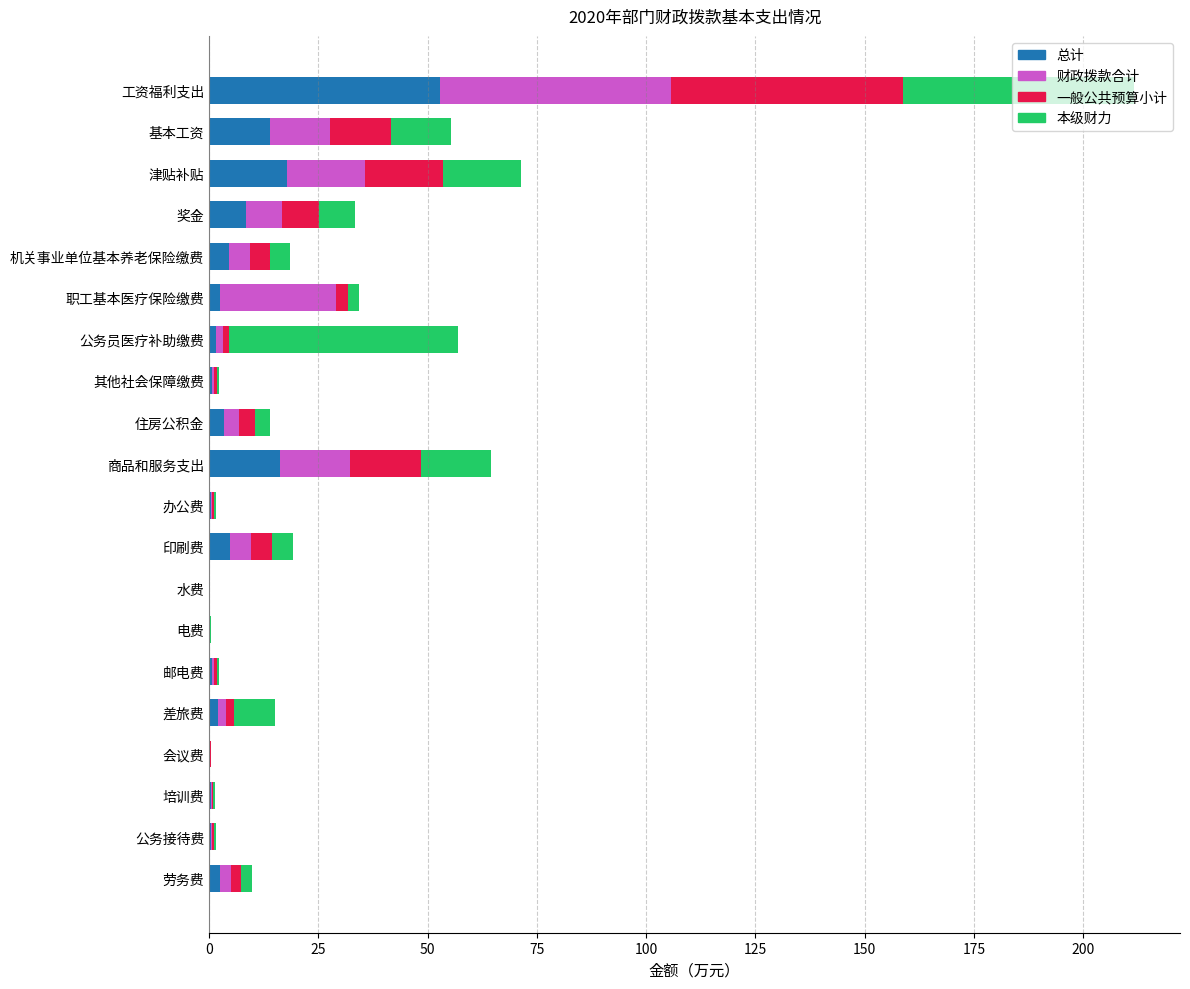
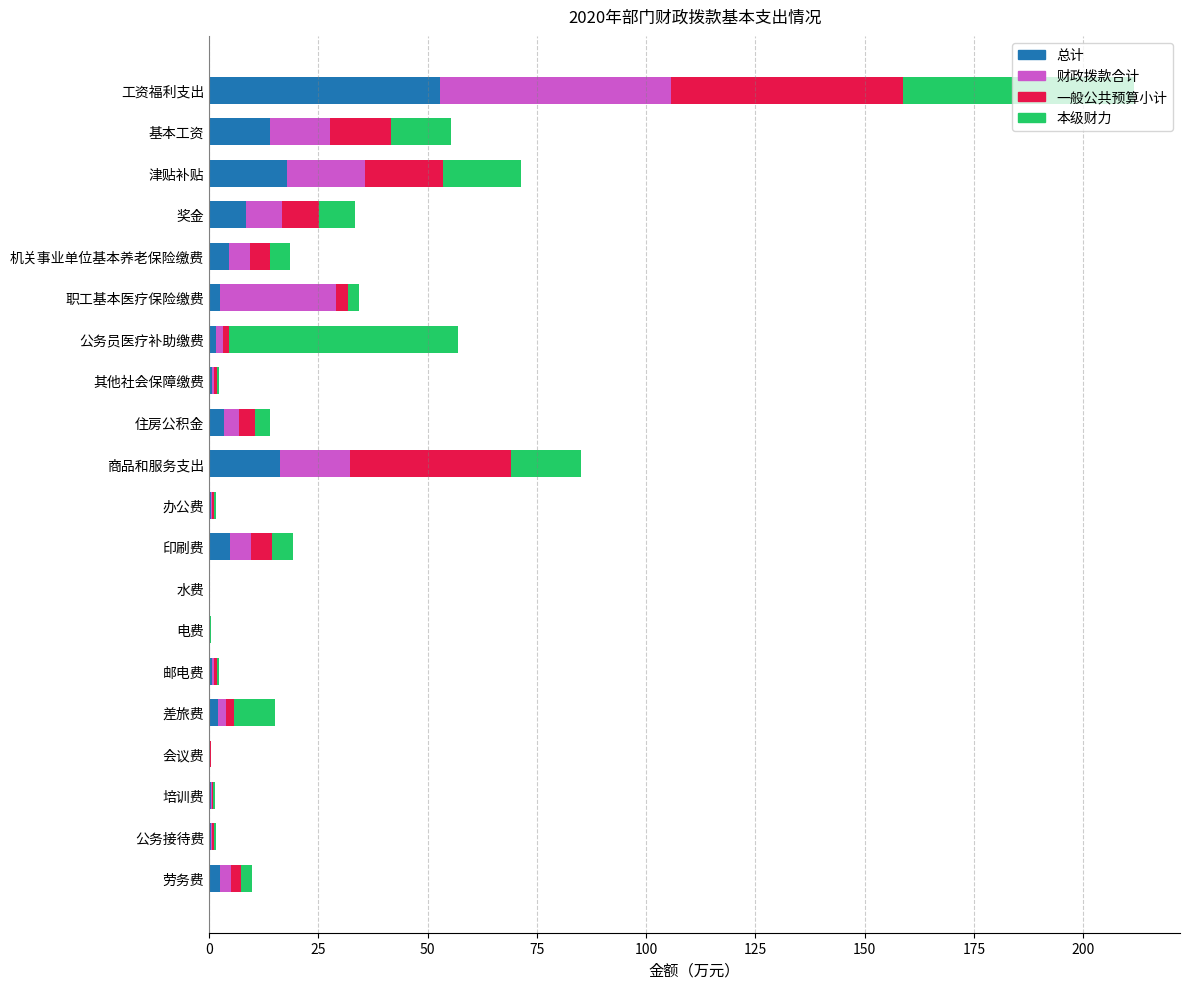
一般公共预算小计, 商品和服务支出: 16 -> 37
